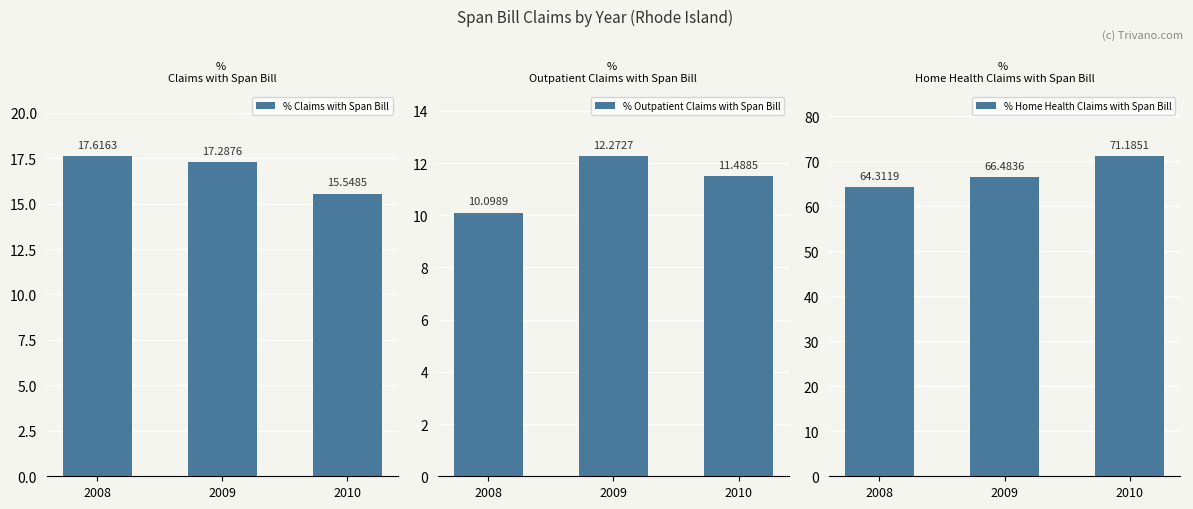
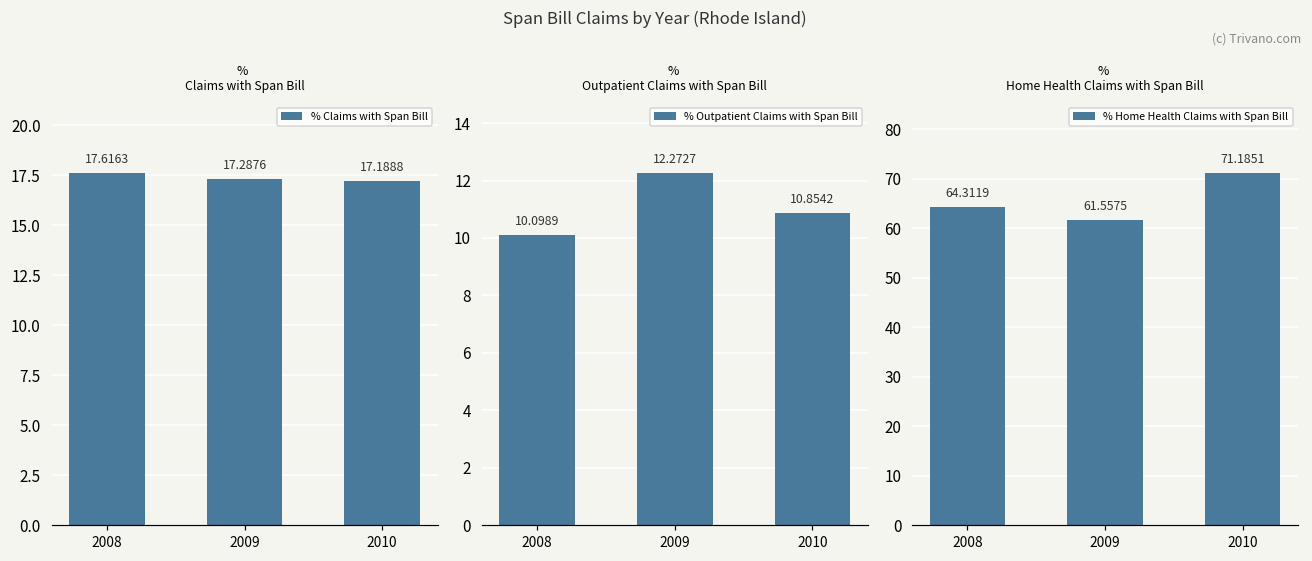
% Claims with Span Bill, 2010: 15.5485 -> 17.1888
% Outpatient Claims with Span Bill, 2010: 11.4885 -> 10.8542
% Home Health Claims with Span Bill, 2009: 66.4836 -> 61.5575
